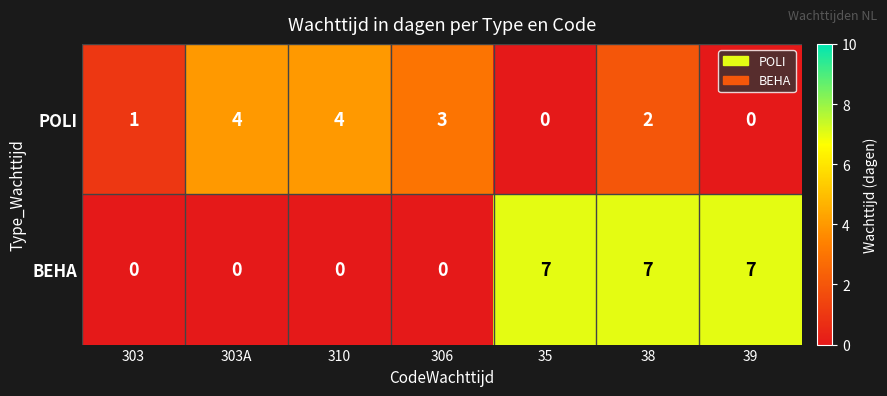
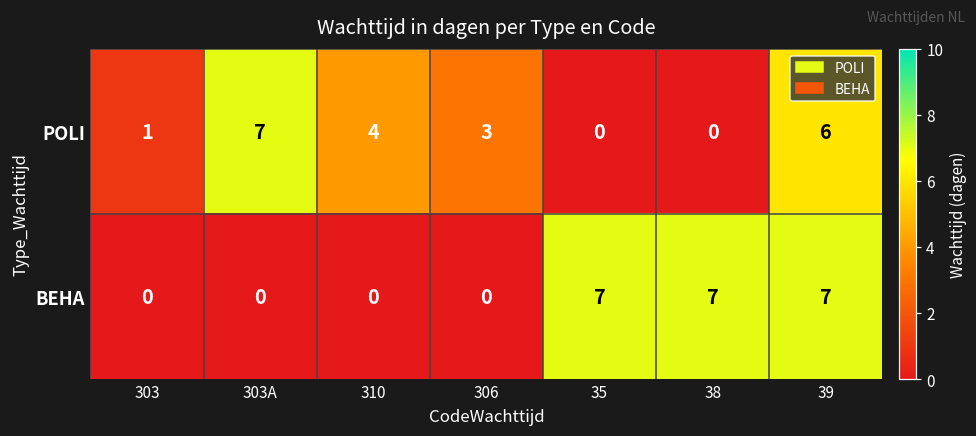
POLI, 303A: 4 -> 7
POLI, 38: 2 -> 0
POLI, 39: 0 -> 6
